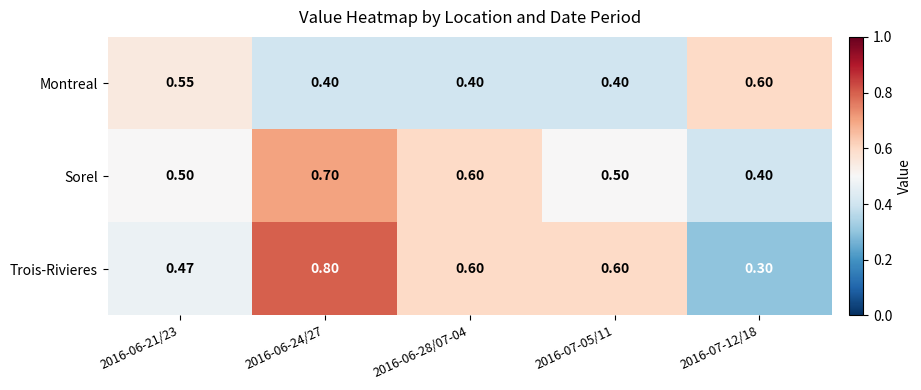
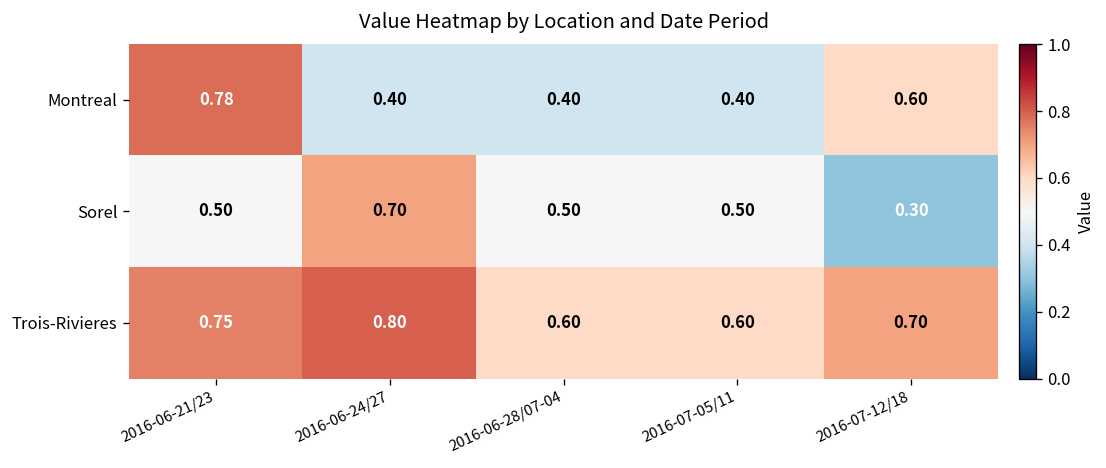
Montreal, 2016-06-21/23: 0.55 -> 0.78
Sorel, 2016-06-28/07-04: 0.60 -> 0.50
Sorel, 2016-07-12/18: 0.40 -> 0.30
Trois-Rivieres, 2016-06-21/23: 0.47 -> 0.75
Trois-Rivieres, 2016-07-12/18: 0.30 -> 0.70
